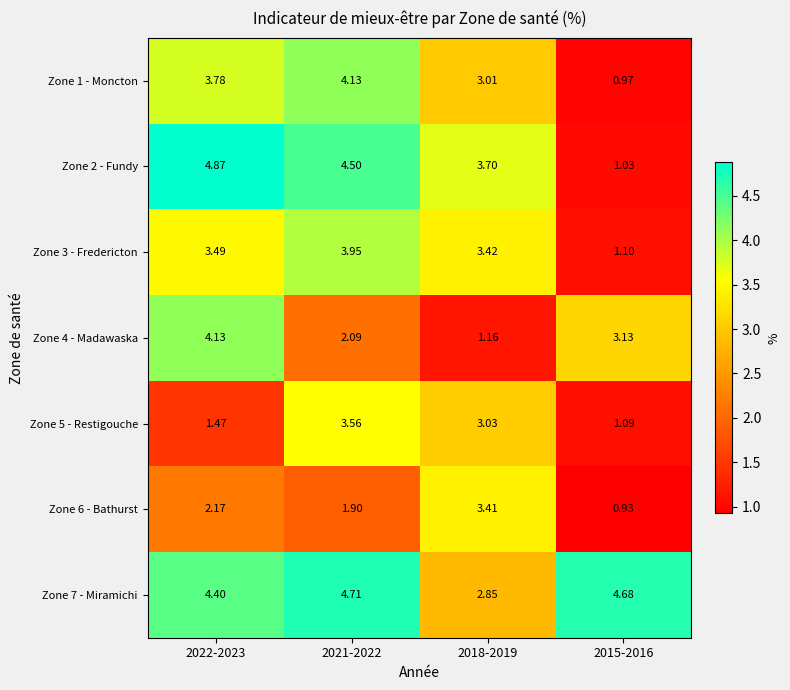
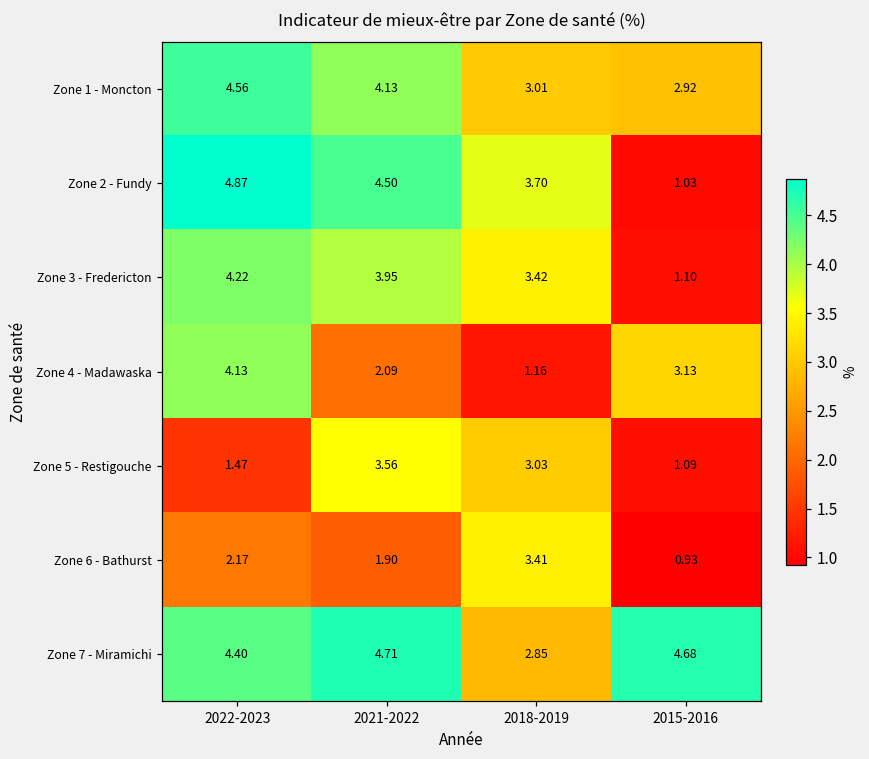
Zone 1 - Moncton, 2022-2023: 3.78 -> 4.56
Zone 1 - Moncton, 2015-2016: 0.97 -> 2.92
Zone 3 - Fredericton, 2022-2023: 3.49 -> 4.22
